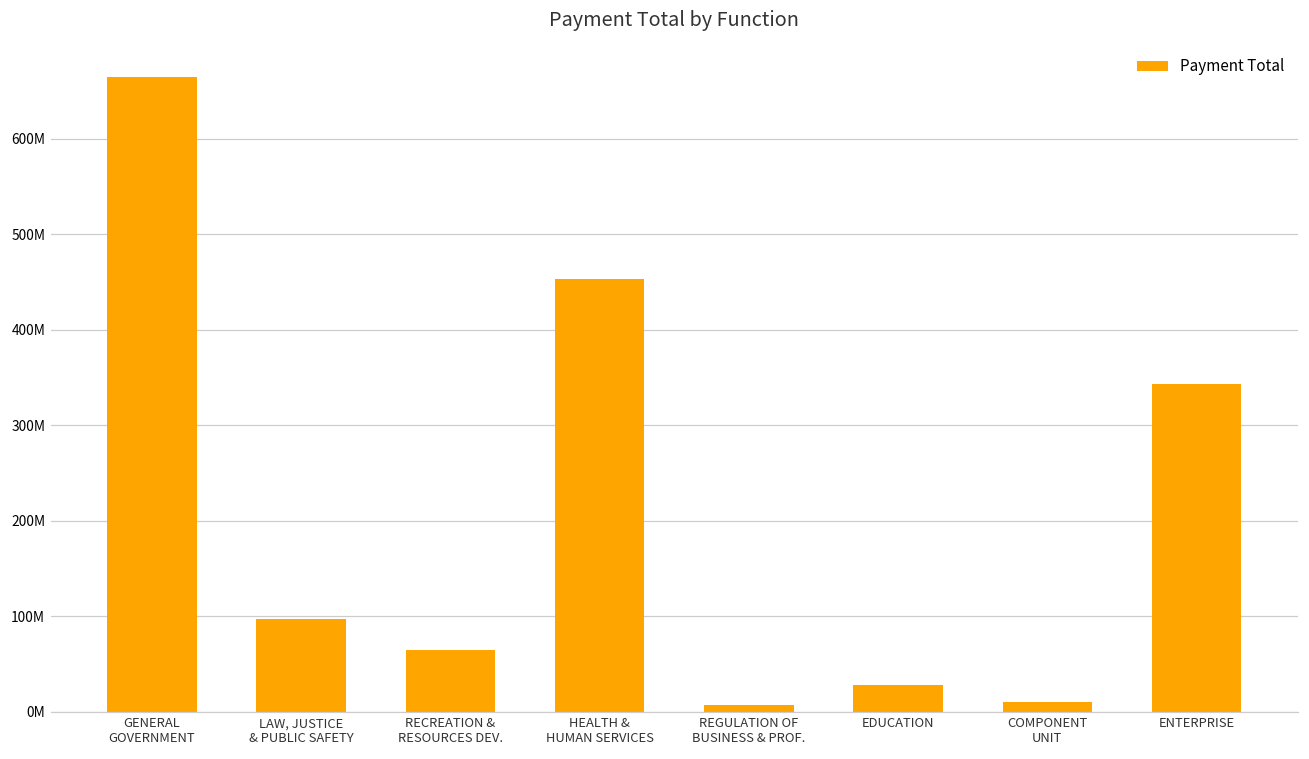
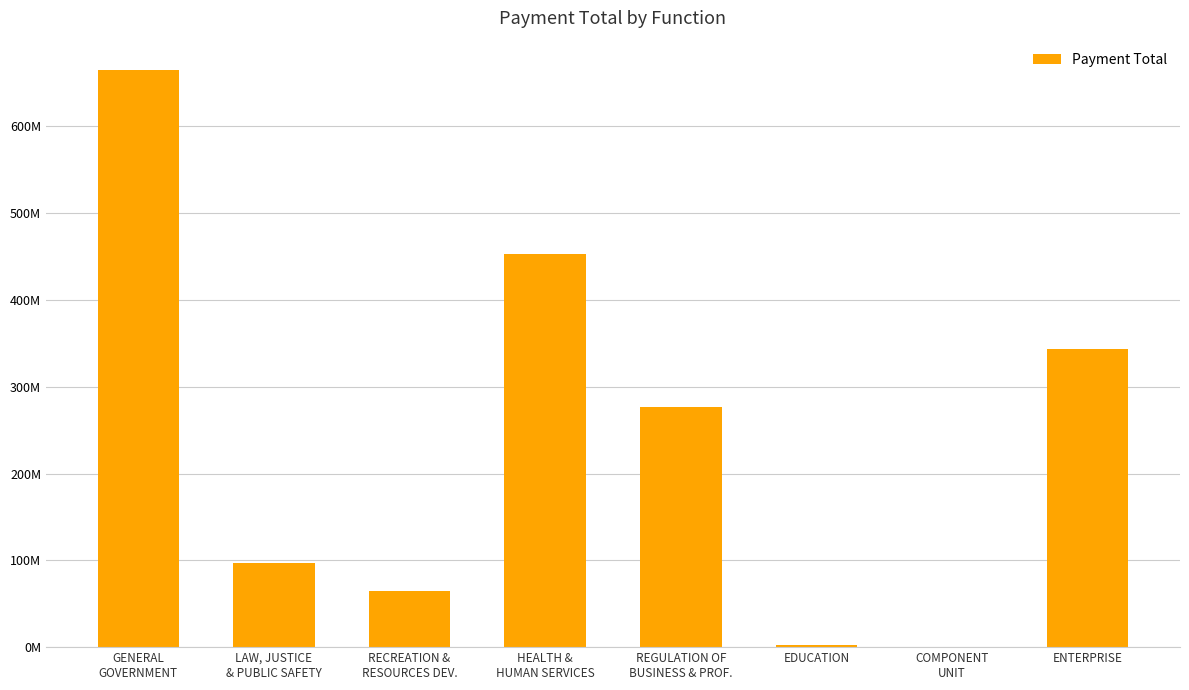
REGULATION OF BUSINESS & PROF.: 10000000 -> 280000000
EDUCATION: 30000000 -> 0
COMPONENT UNIT: 10000000 -> 0
